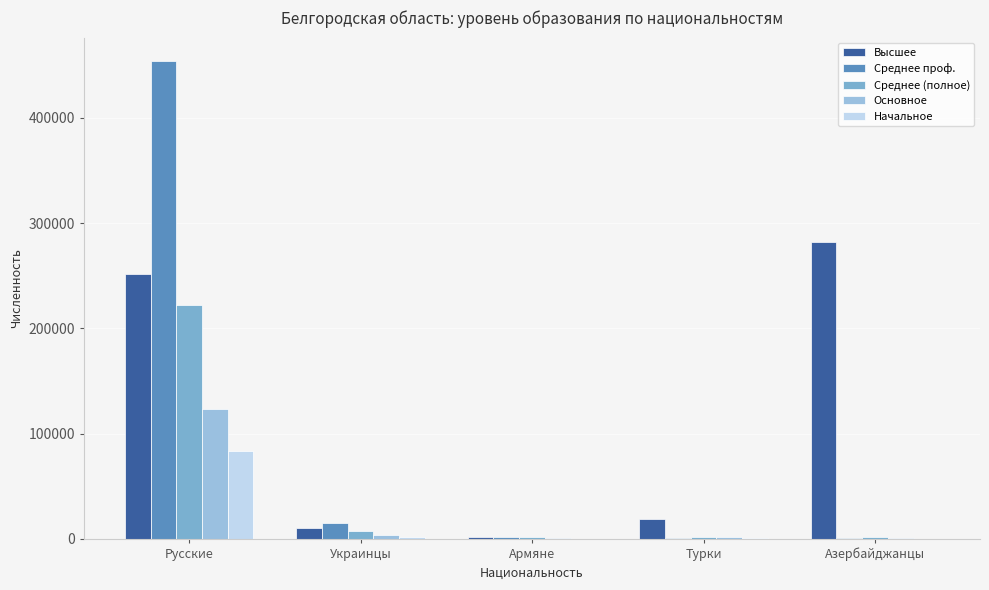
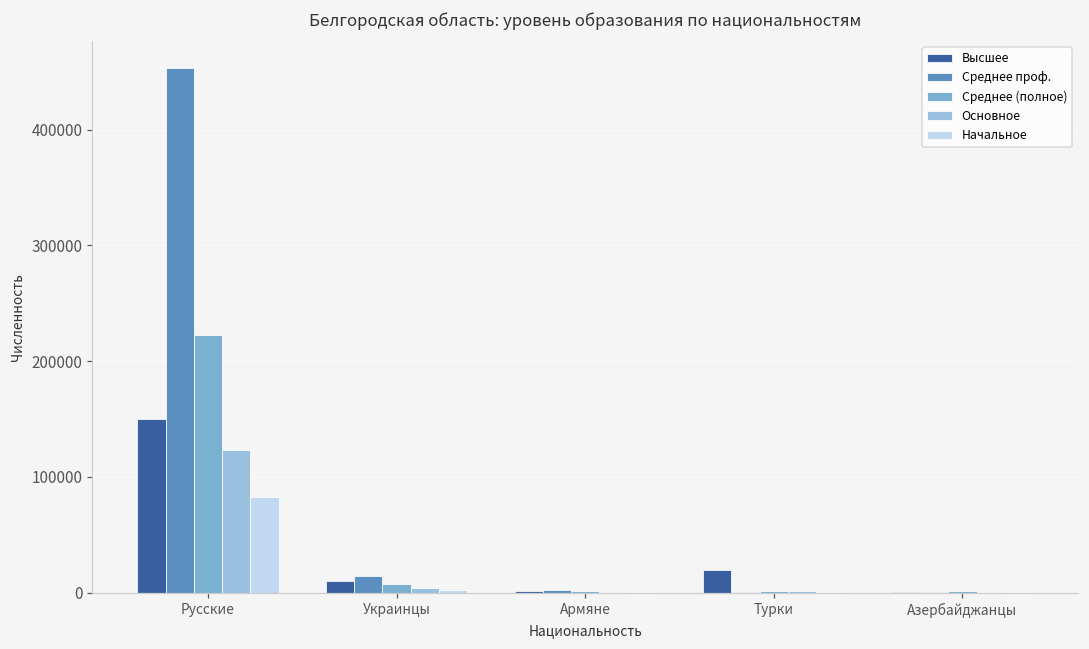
Высшее, Русские: 251000 -> 150000
Высшее, Азербайджанцы: 282000 -> 0
